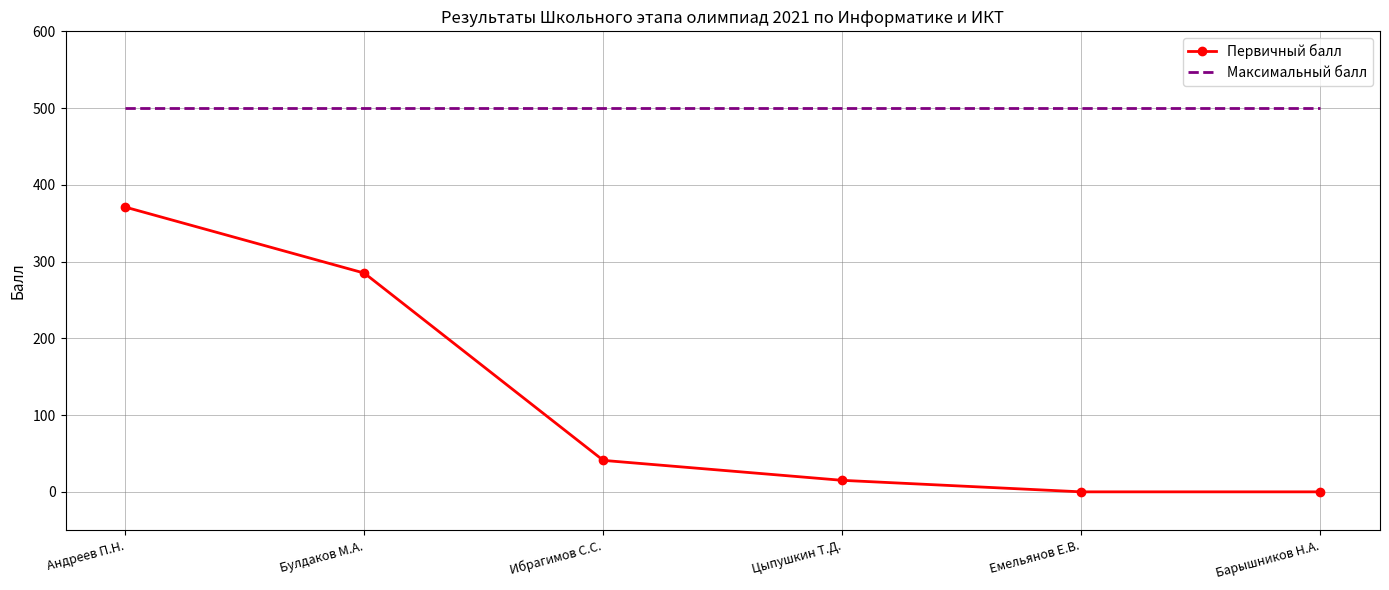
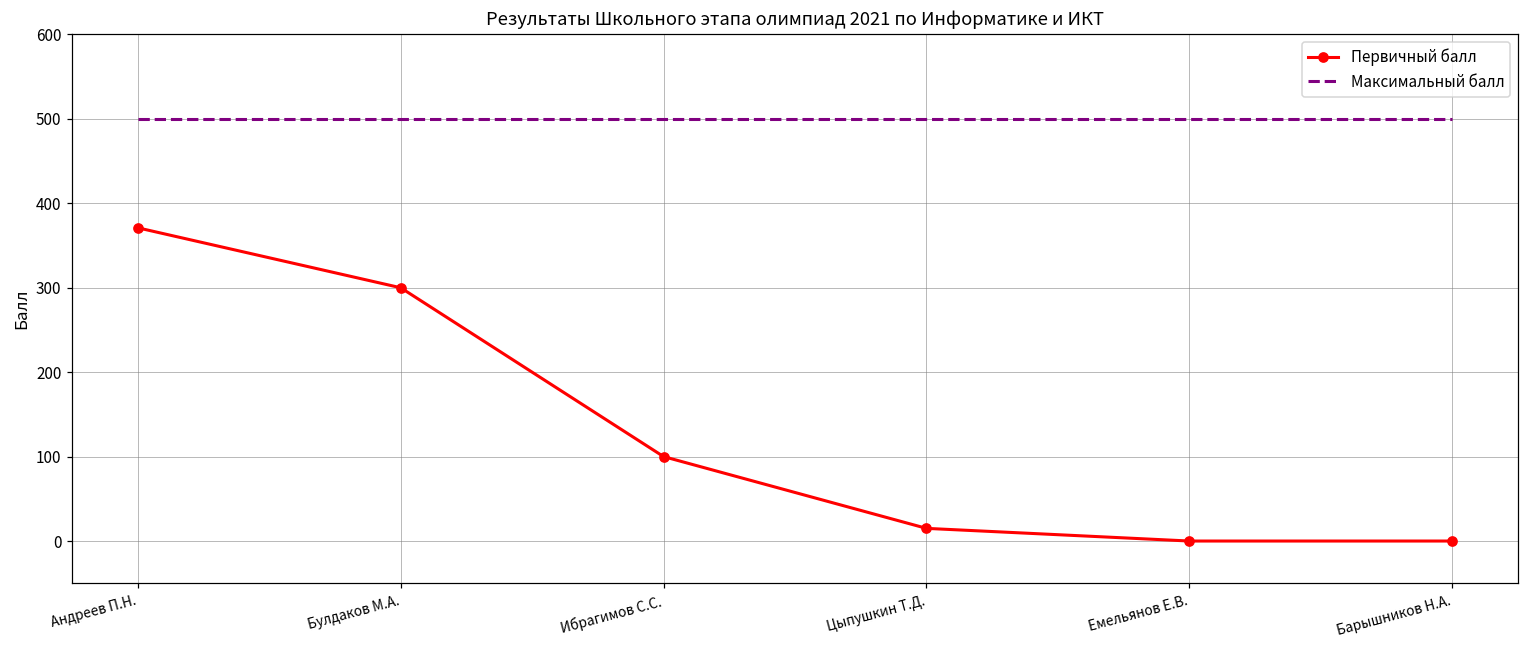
Первичный балл, Булдаков М.А.: 290 -> 300
Первичный балл, Ибрагимов С.С.: 40 -> 100
